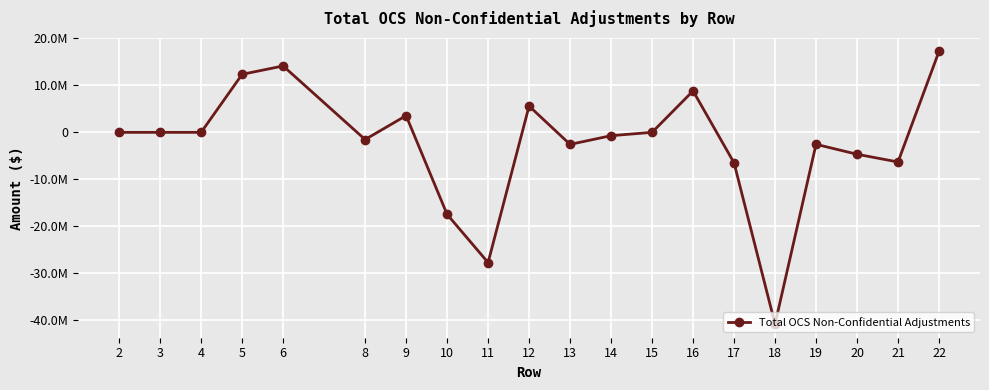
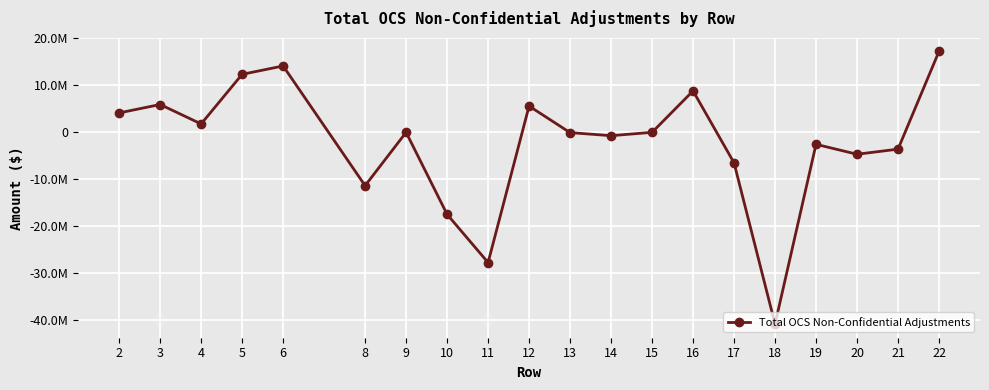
2: 0 -> 4000000
3: 0 -> 6000000
4: 0 -> 2000000
8: -2000000 -> -11000000
9: 4000000 -> 0
13: -3000000 -> 0
21: -6000000 -> -4000000
